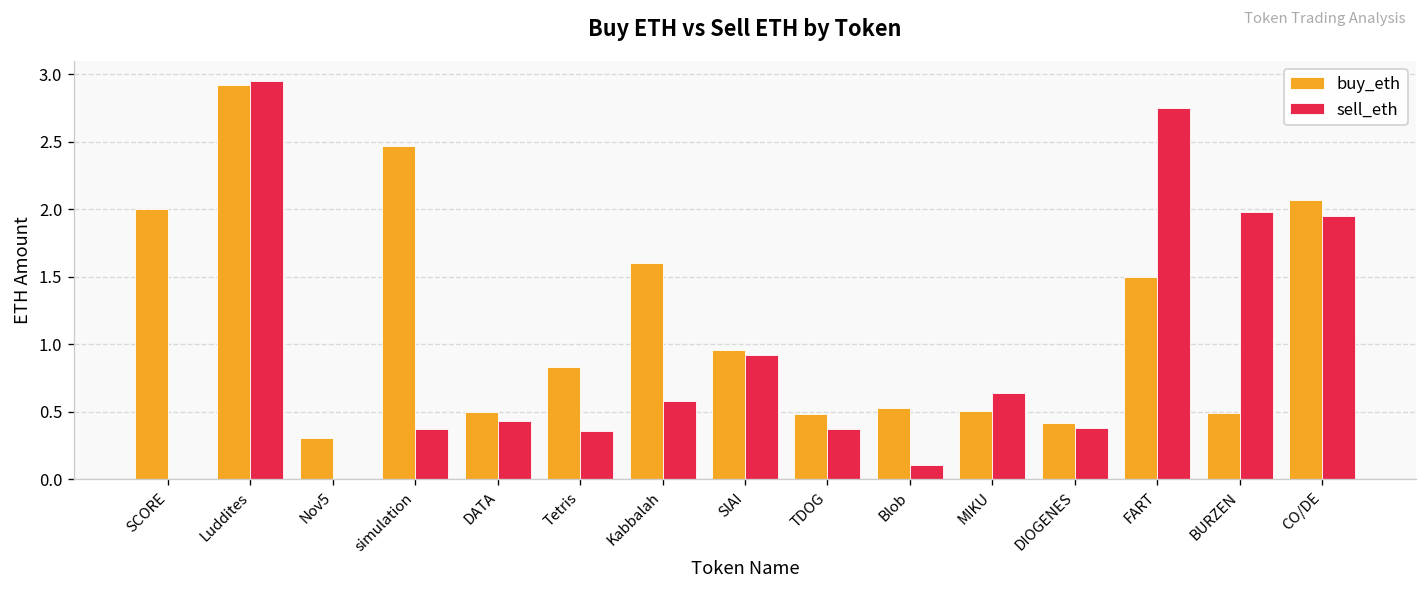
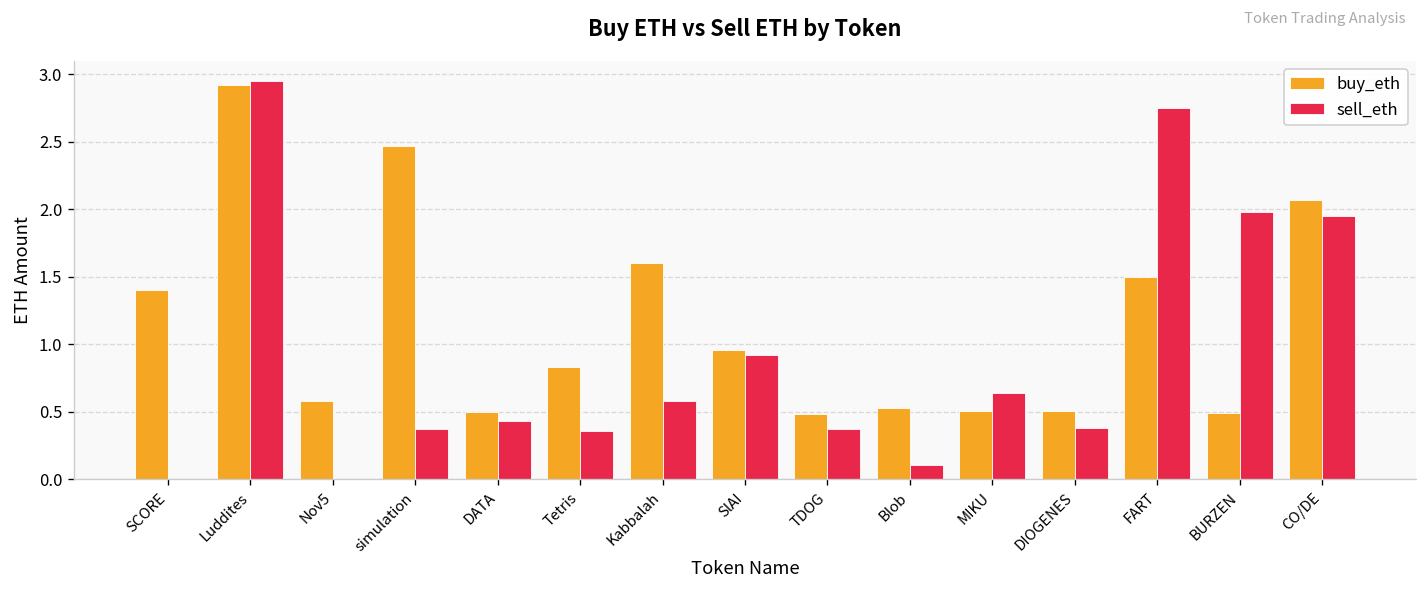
buy_eth, SCORE: 2.0 -> 1.4
buy_eth, Nov5: 0.30 -> 0.58
buy_eth, DIOGENES: 0.42 -> 0.50
